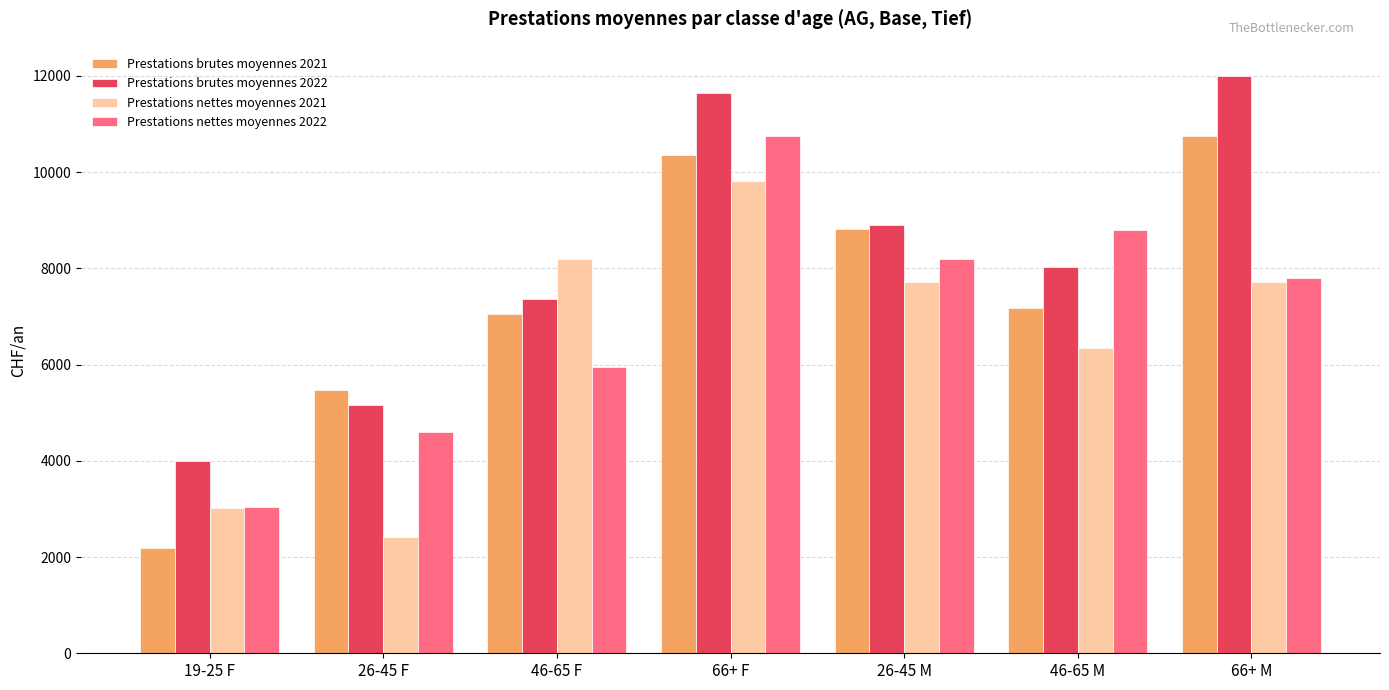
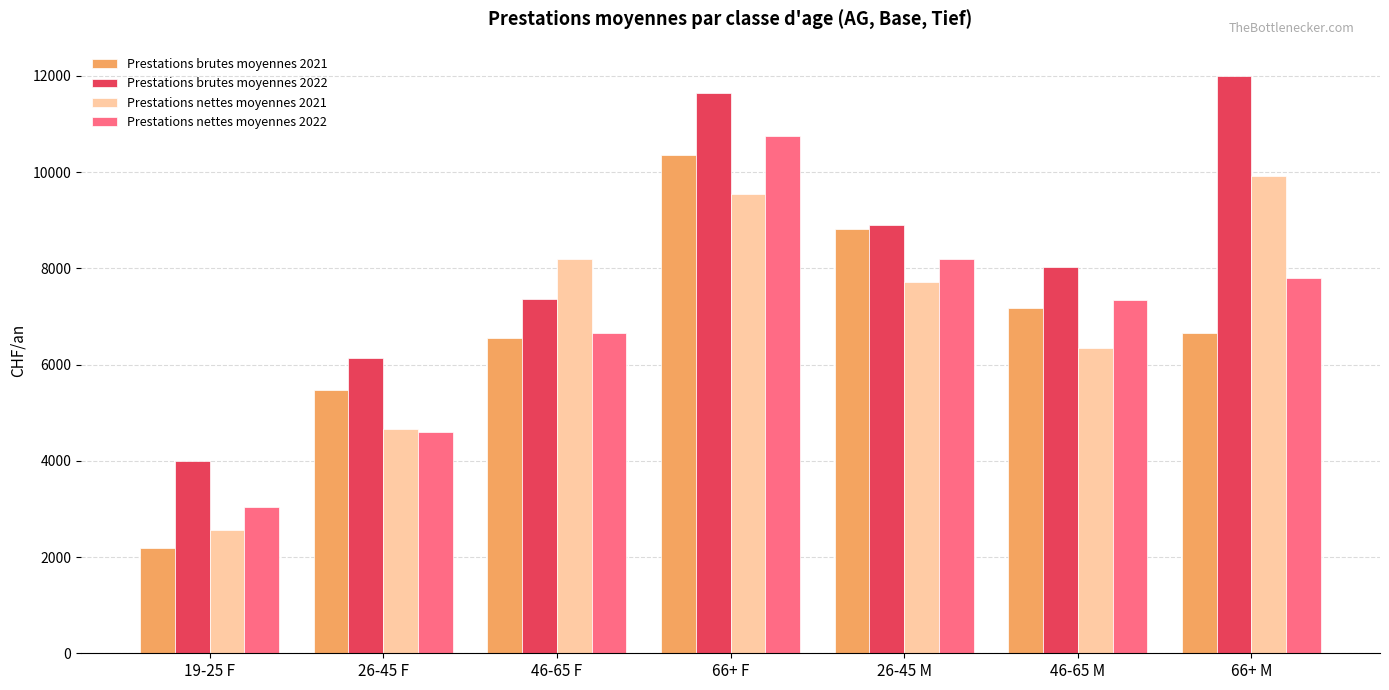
Prestations nettes moyennes 2021, 19-25 F: 3000 -> 2600
Prestations brutes moyennes 2022, 26-45 F: 5200 -> 6100
Prestations nettes moyennes 2021, 26-45 F: 2400 -> 4700
Prestations brutes moyennes 2021, 46-65 F: 7000 -> 6600
Prestations nettes moyennes 2022, 46-65 F: 5900 -> 6600
Prestations nettes moyennes 2021, 66+ F: 9800 -> 9500
Prestations nettes moyennes 2022, 46-65 M: 8800 -> 7300
Prestations brutes moyennes 2021, 66+ M: 10700 -> 6600
Prestations nettes moyennes 2021, 66+ M: 7700 -> 9900
